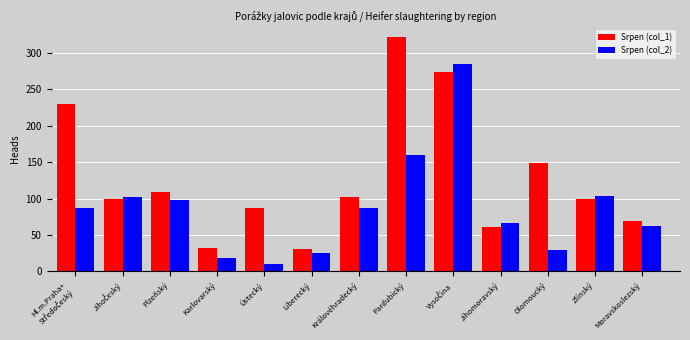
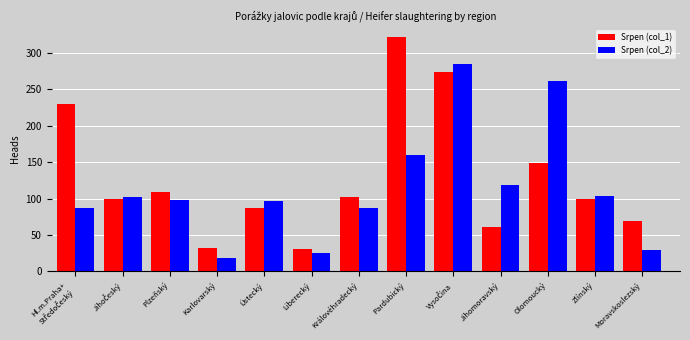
Srpen (col_2), Ústecký: 10 -> 100
Srpen (col_2), Jihomoravský: 70 -> 120
Srpen (col_2), Olomoucký: 30 -> 260
Srpen (col_2), Moravskoslezský: 60 -> 30
